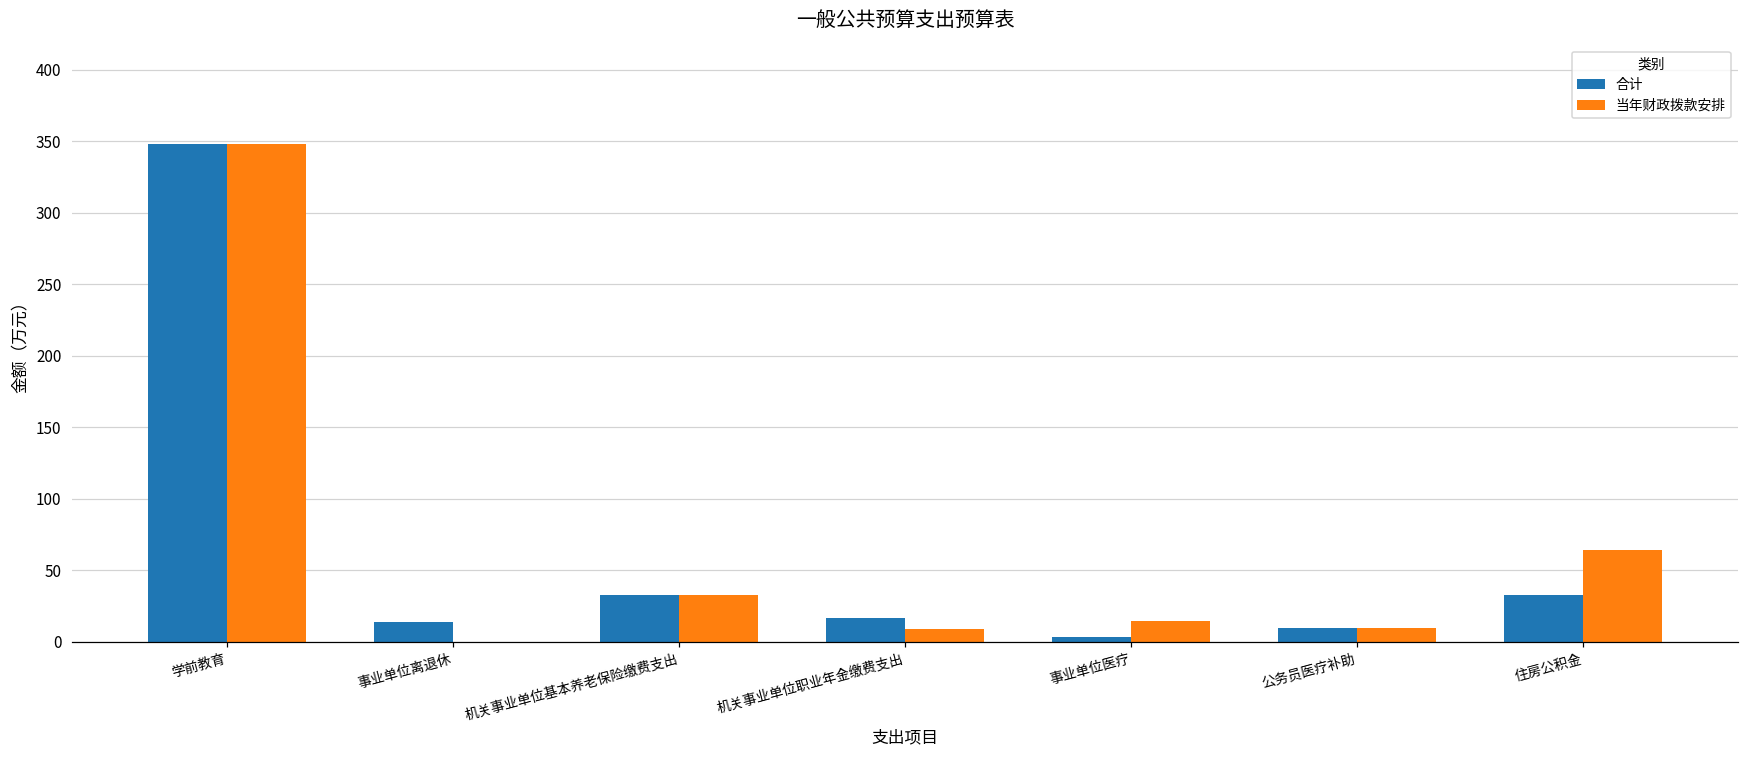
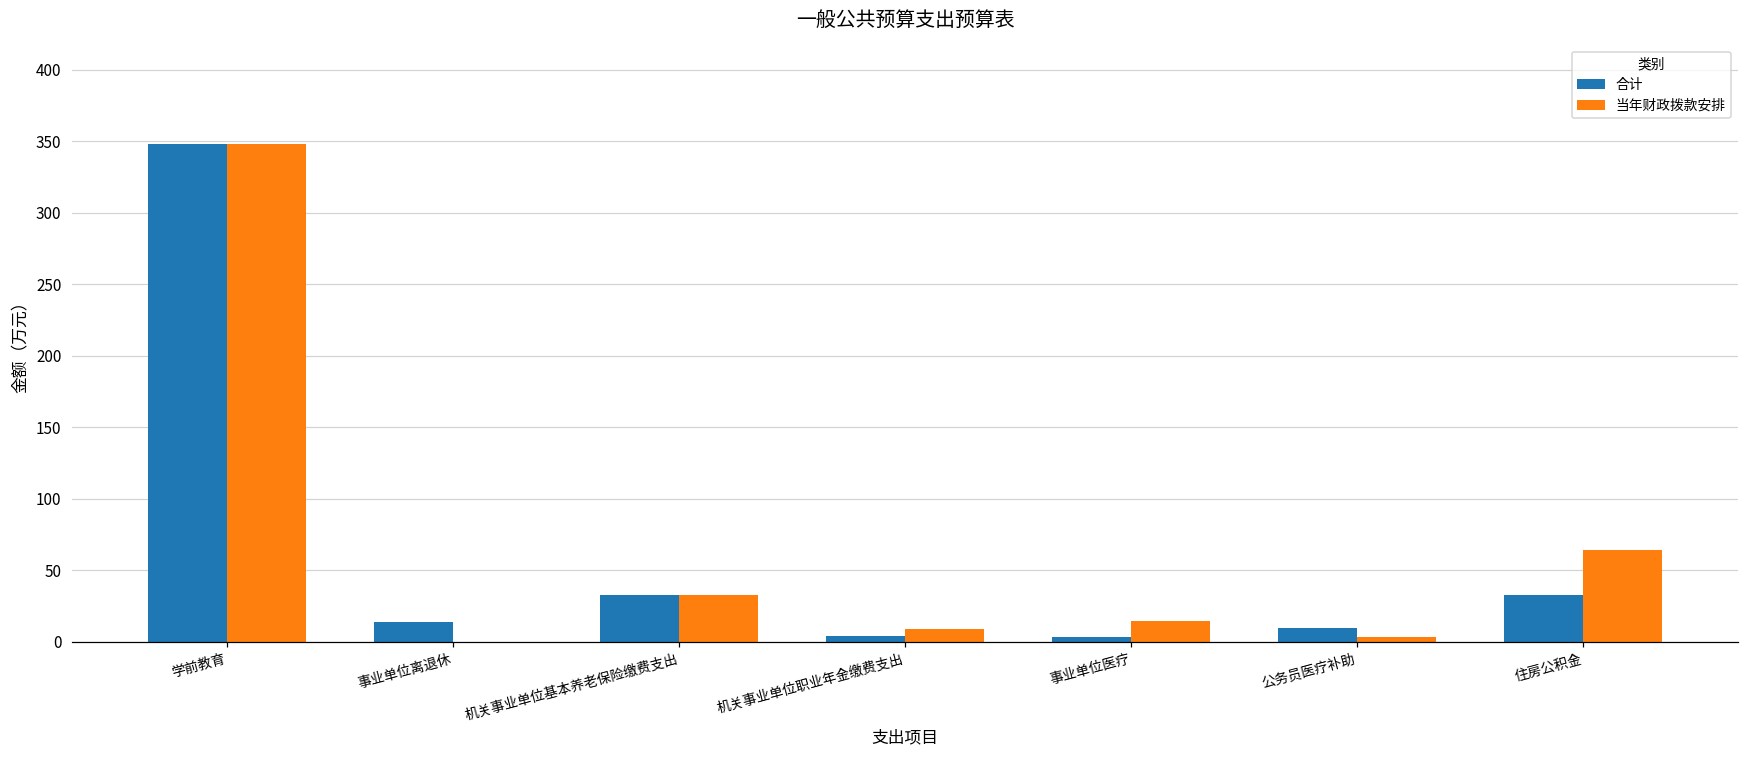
合计, 机关事业单位职业年金缴费支出: 16 -> 4
当年财政拨款安排, 公务员医疗补助: 10 -> 3
